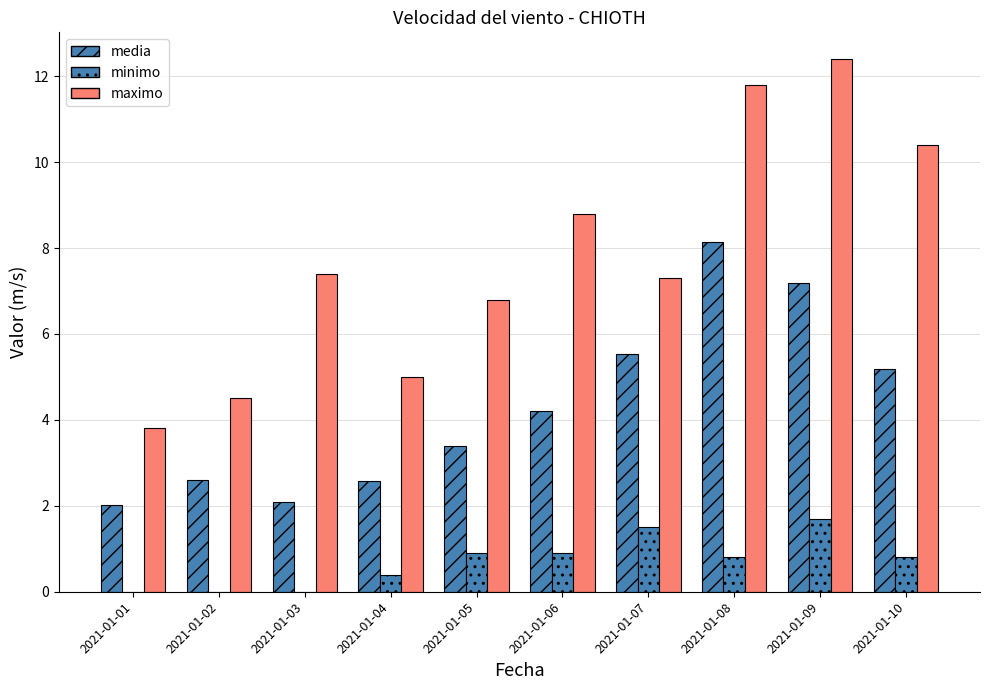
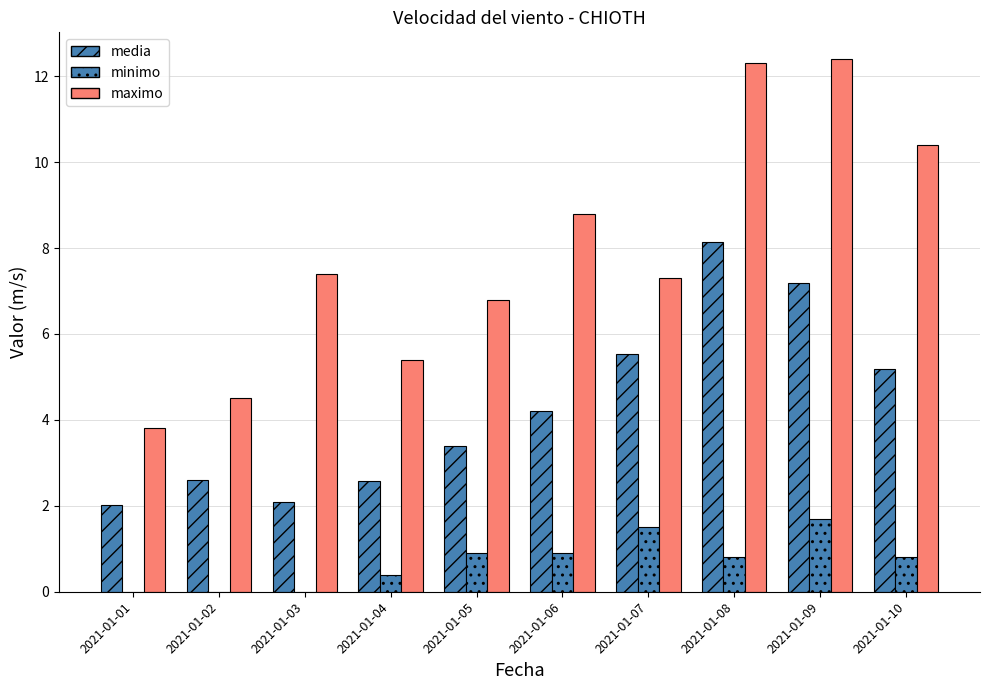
maximo, 2021-01-04: 5.0 -> 5.4
maximo, 2021-01-08: 11.8 -> 12.3
